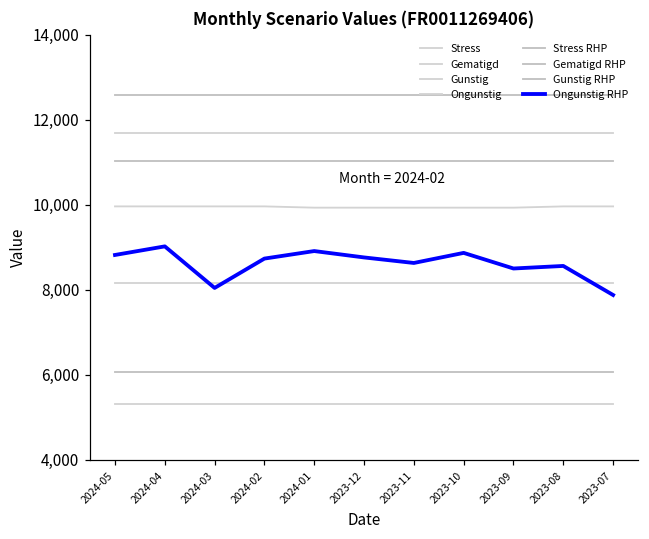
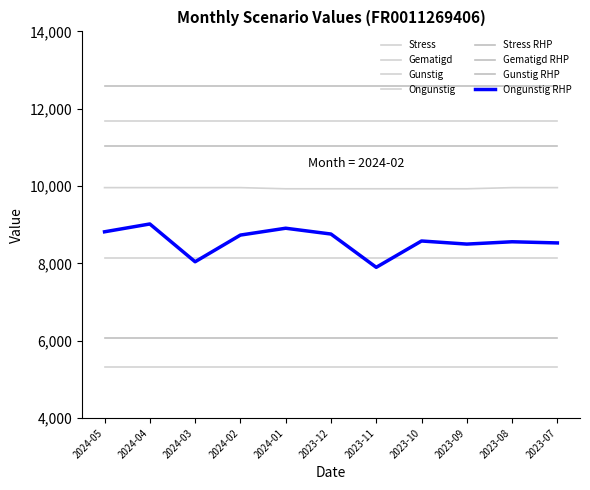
Ongunstig RHP, 2023-11: 8,600 -> 7,900
Ongunstig RHP, 2023-10: 8,900 -> 8,600
Ongunstig RHP, 2023-07: 7,900 -> 8,500
